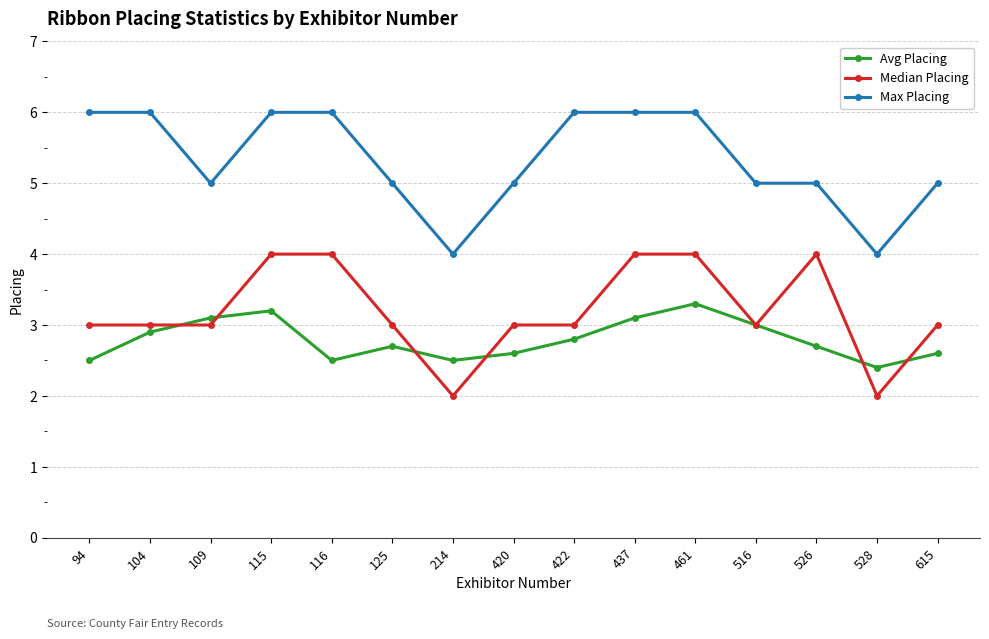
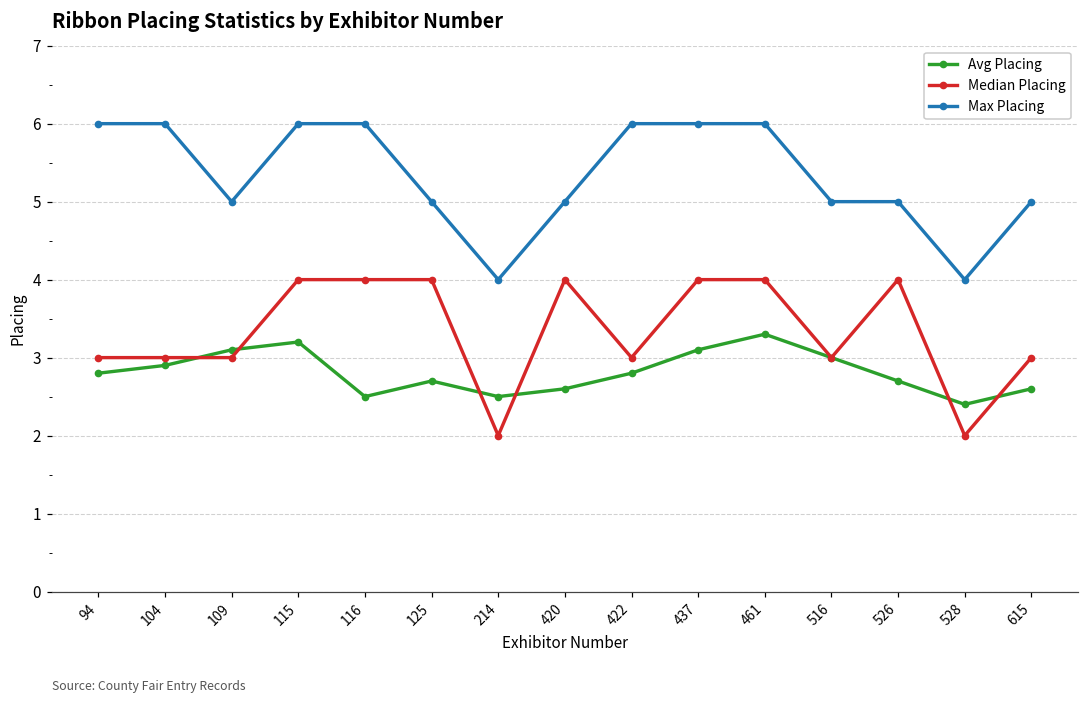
Avg Placing, 94: 2.5 -> 2.8
Median Placing, 125: 3 -> 4
Median Placing, 420: 3 -> 4
